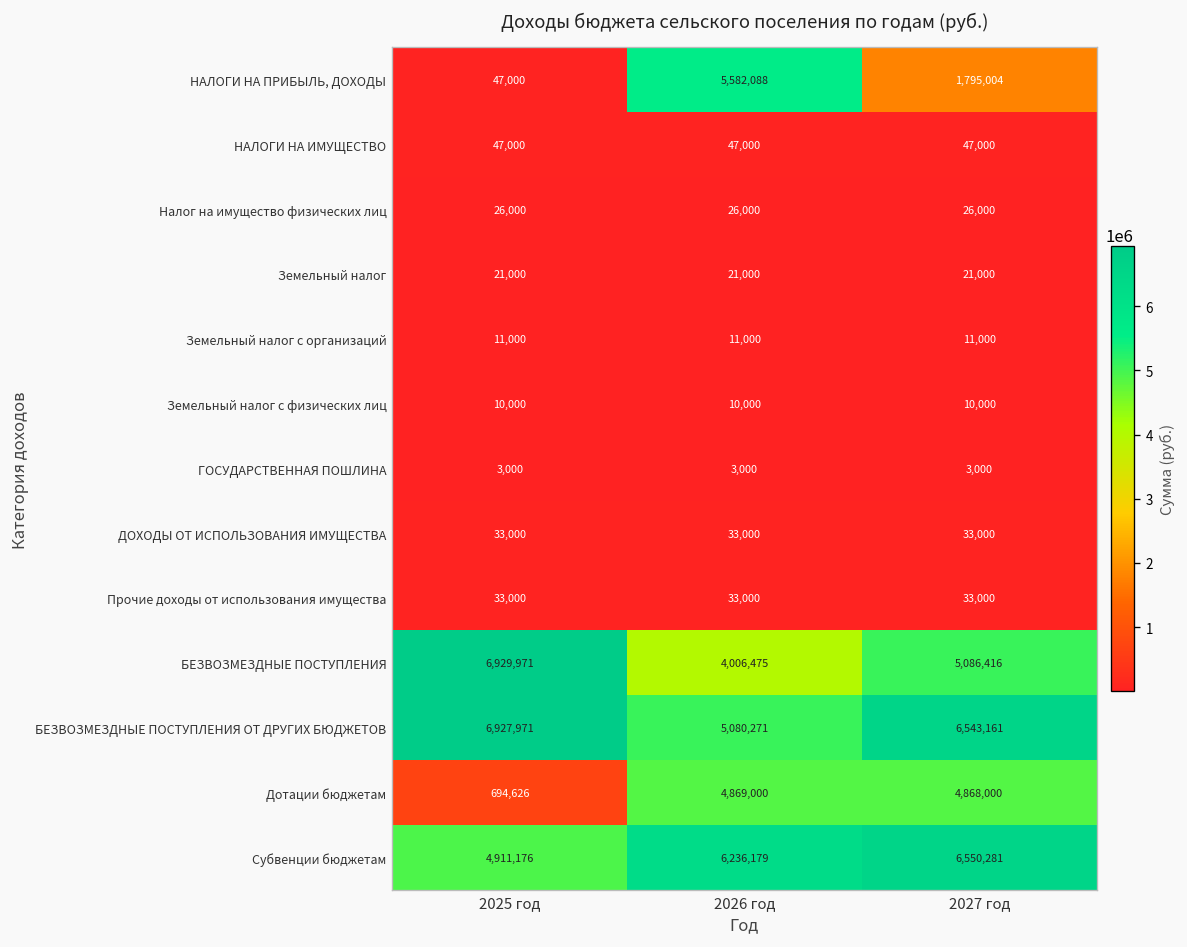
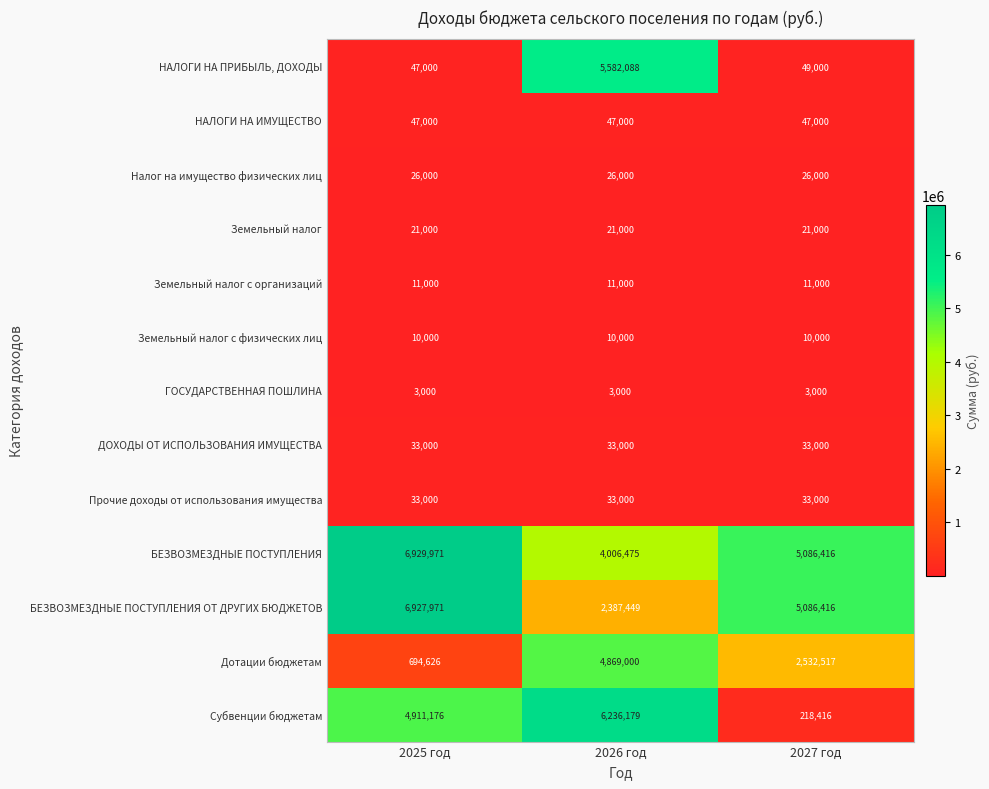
НАЛОГИ НА ПРИБЫЛЬ, ДОХОДЫ, 2027 год: 1,795,004 -> 49,000
БЕЗВОЗМЕЗДНЫЕ ПОСТУПЛЕНИЯ ОТ ДРУГИХ БЮДЖЕТОВ, 2026 год: 5,080,271 -> 2,387,449
БЕЗВОЗМЕЗДНЫЕ ПОСТУПЛЕНИЯ ОТ ДРУГИХ БЮДЖЕТОВ, 2027 год: 6,543,161 -> 5,086,416
Дотации бюджетам, 2027 год: 4,868,000 -> 2,532,517
Субвенции бюджетам, 2027 год: 6,550,281 -> 218,416
